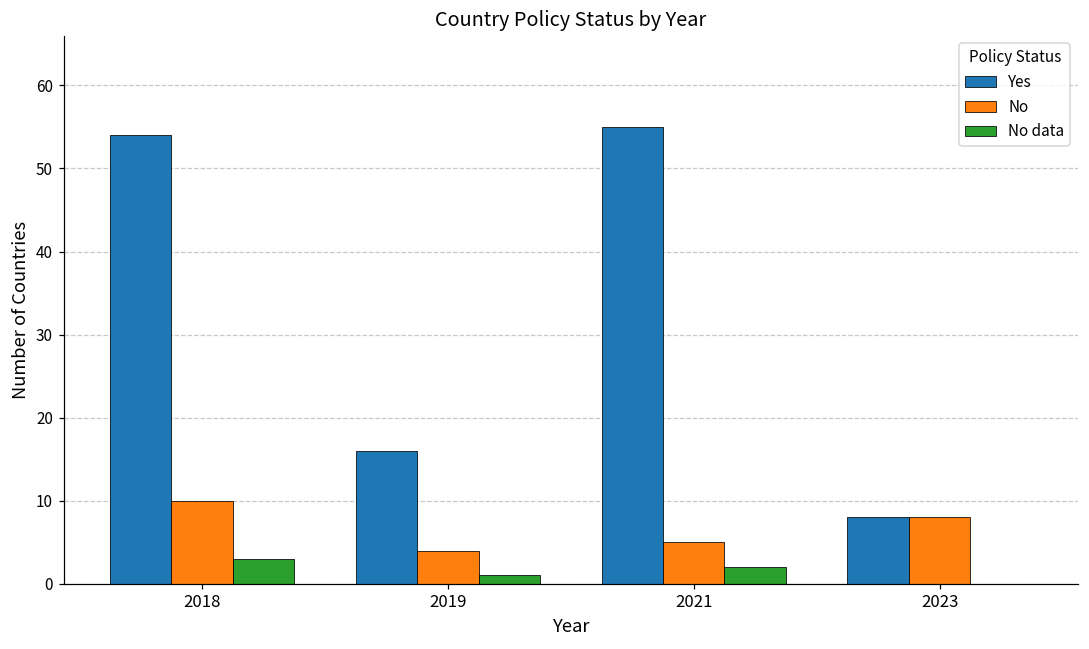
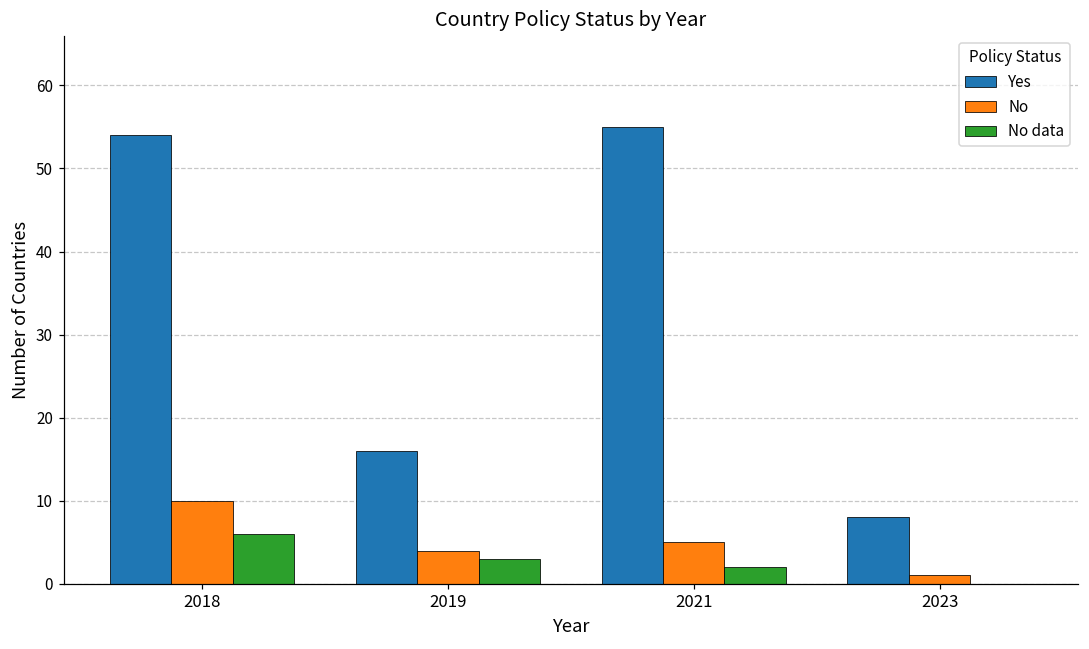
No data, 2018: 3 -> 6
No data, 2019: 1 -> 3
No, 2023: 8 -> 1
